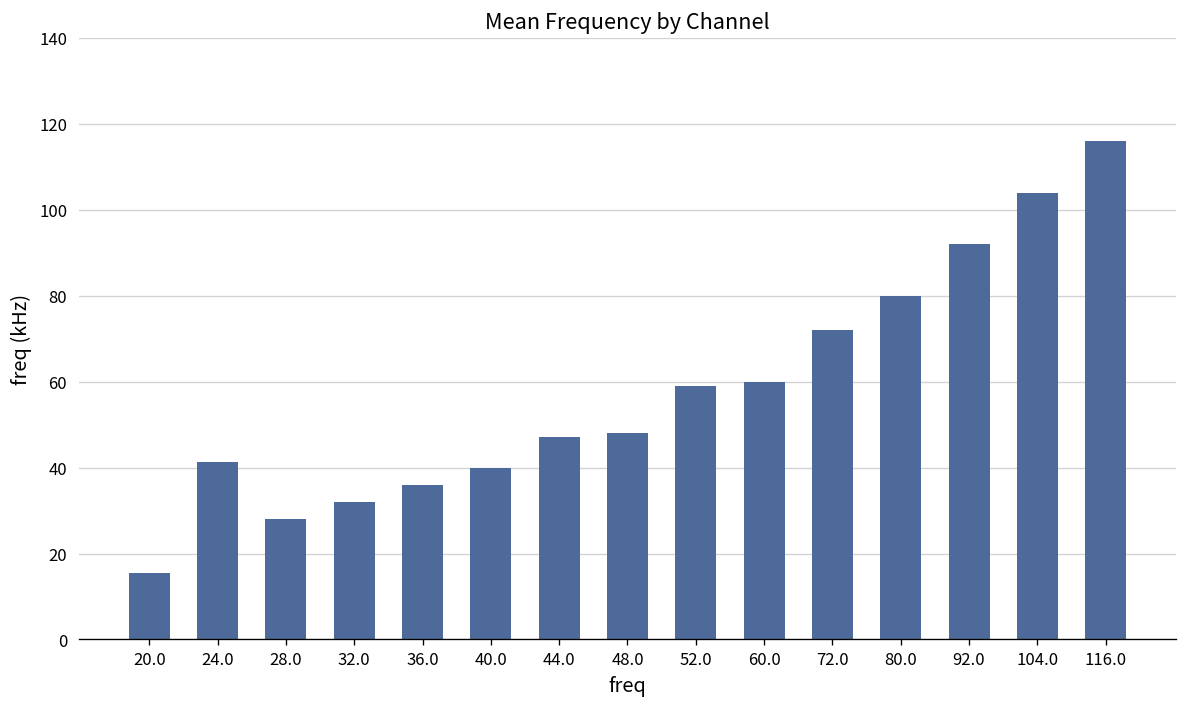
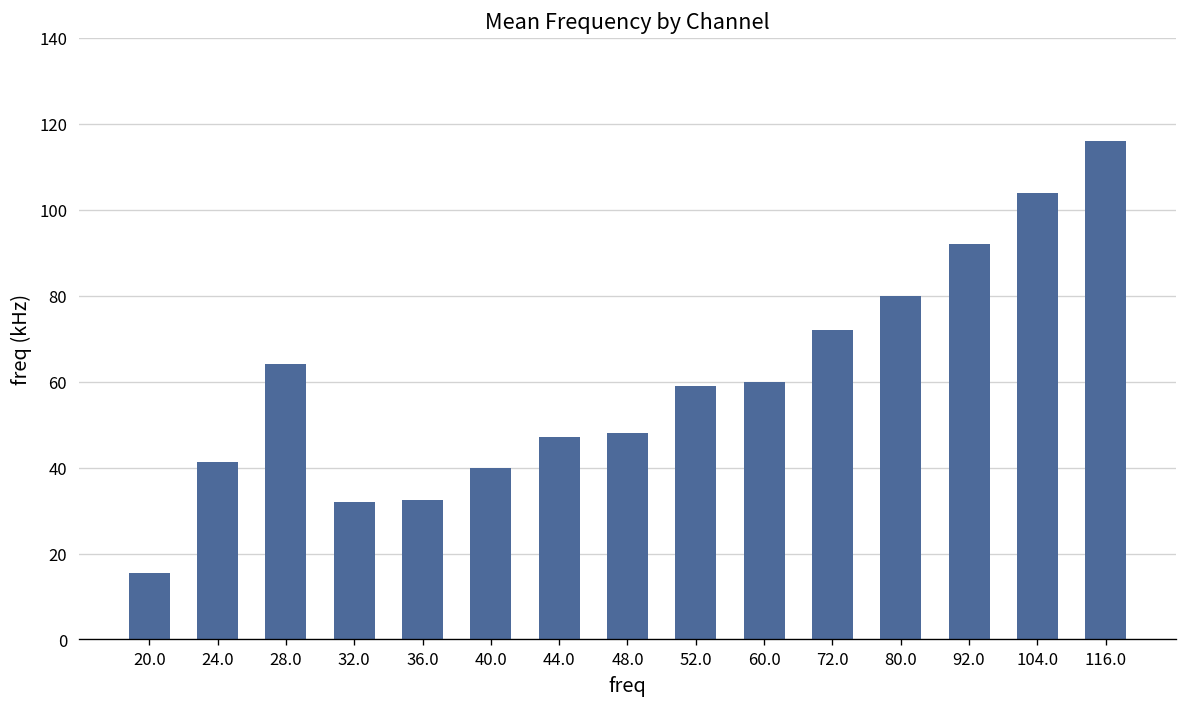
28.0: 28 -> 64
36.0: 36 -> 33
